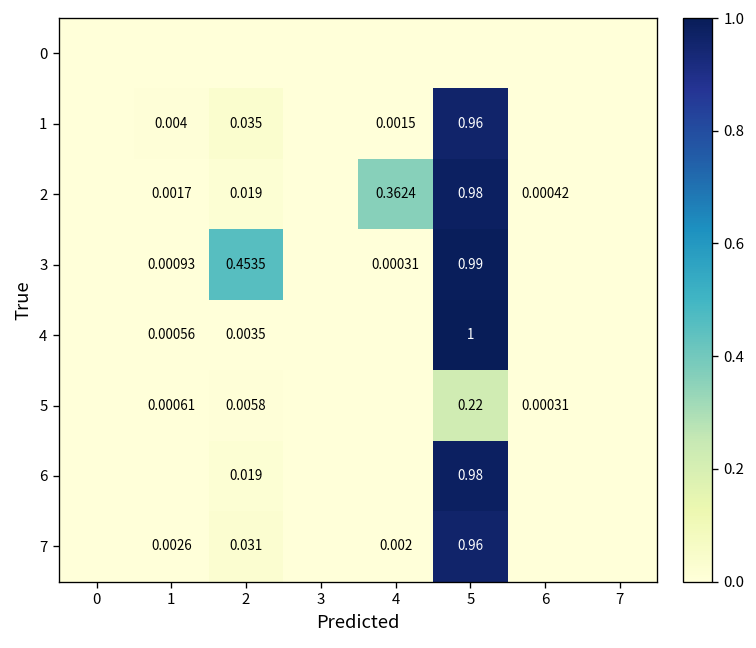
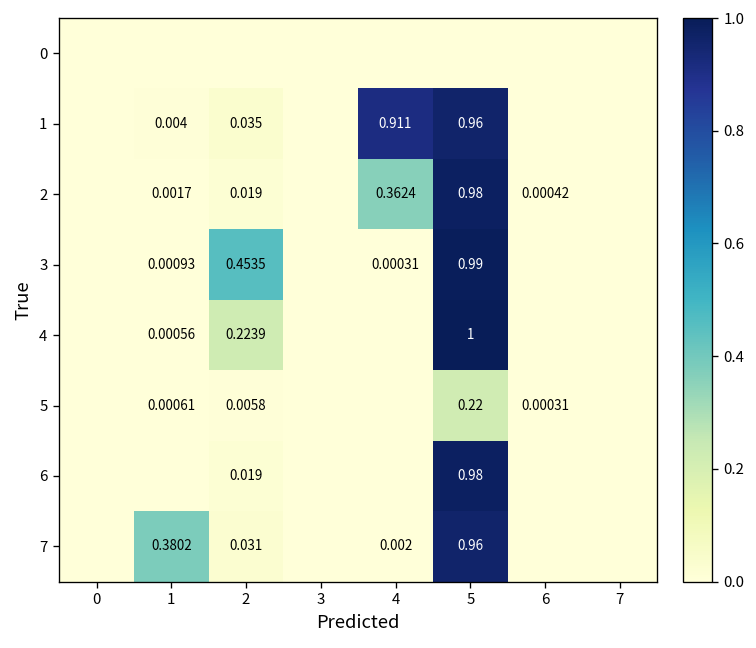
1, 4: 0.0015 -> 0.911
4, 2: 0.0035 -> 0.2239
7, 1: 0.0026 -> 0.3802
